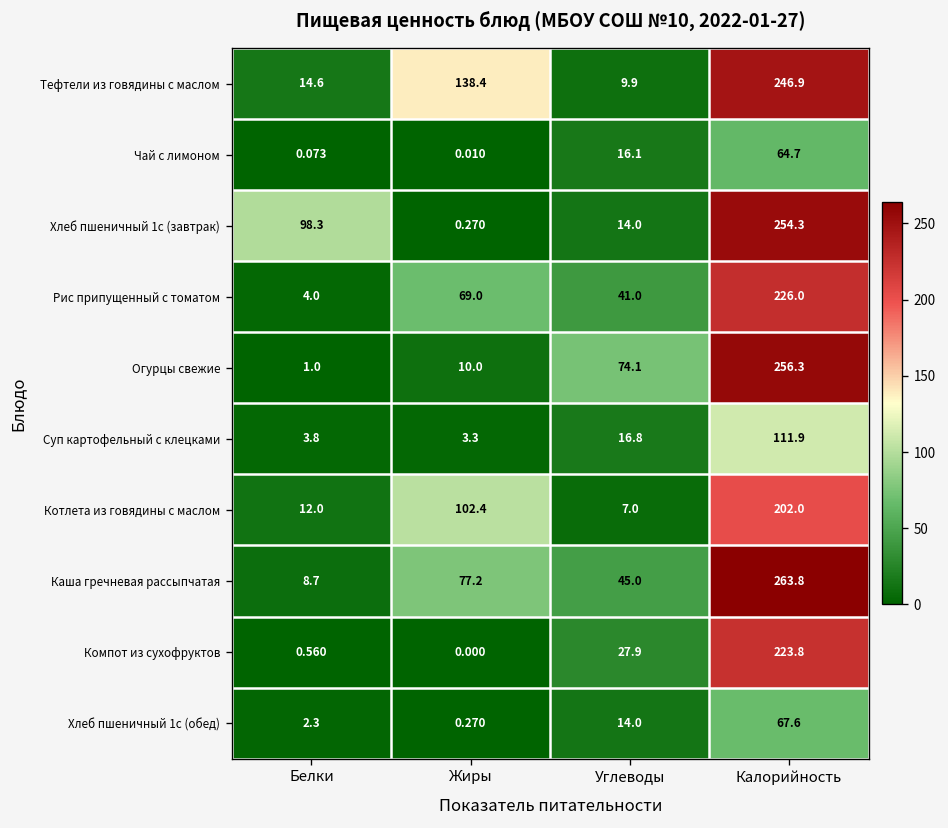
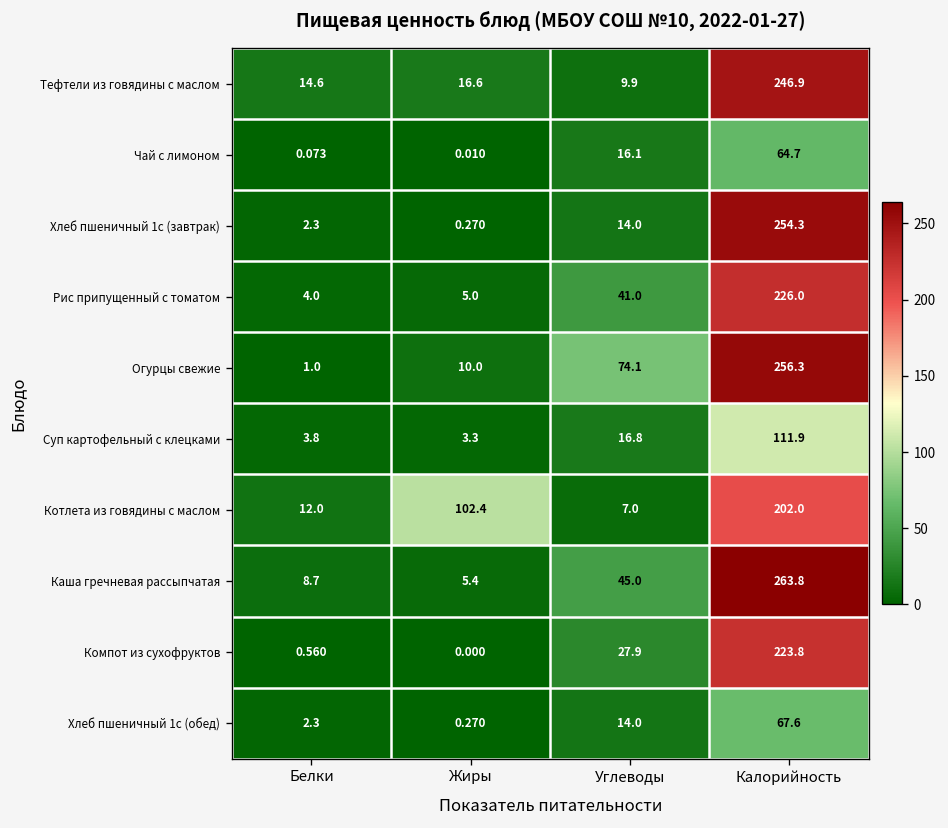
Тефтели из говядины с маслом, Жиры: 138.4 -> 16.6
Хлеб пшеничный 1с (завтрак), Белки: 98.3 -> 2.3
Рис припущенный с томатом, Жиры: 69.0 -> 5.0
Каша гречневая рассыпчатая, Жиры: 77.2 -> 5.4
